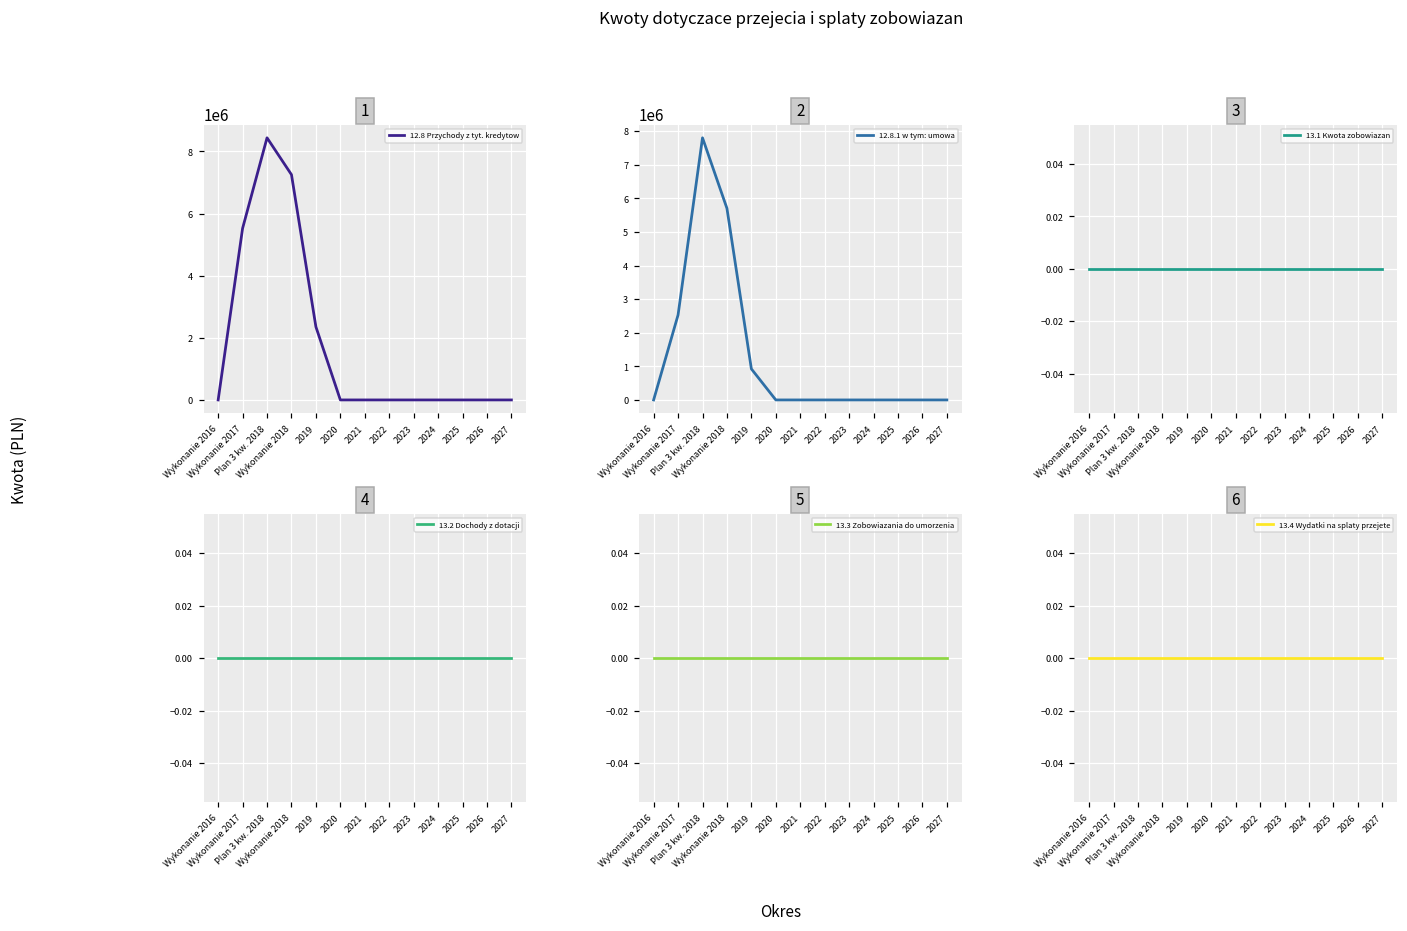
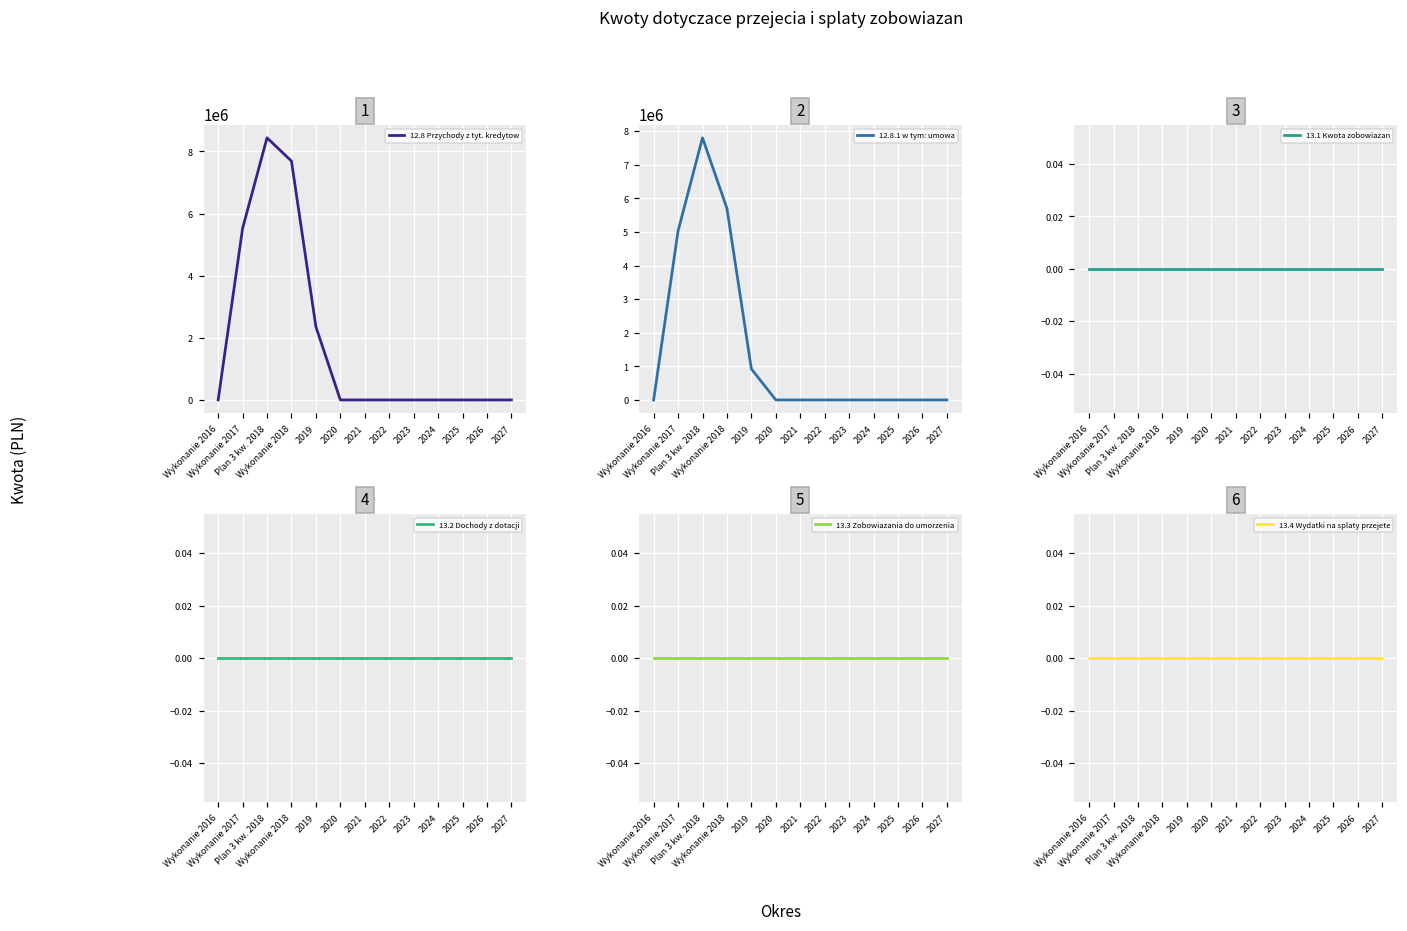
1, Wykonanie 2018: 7300000 -> 7700000
2, Wykonanie 2017: 2500000 -> 5000000
